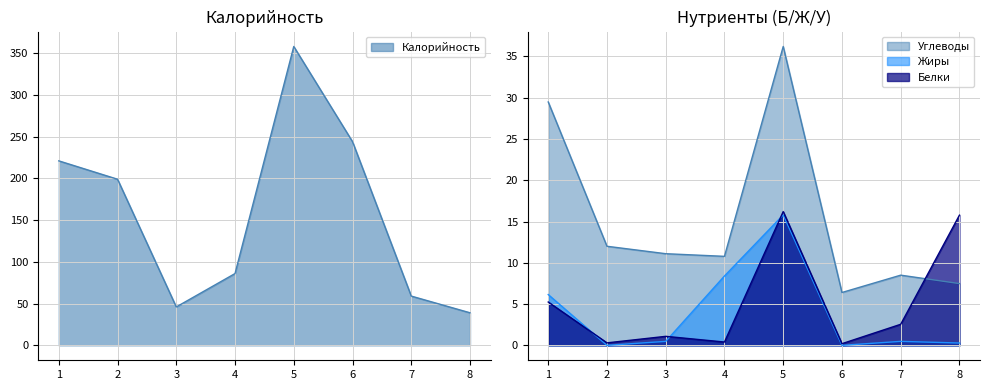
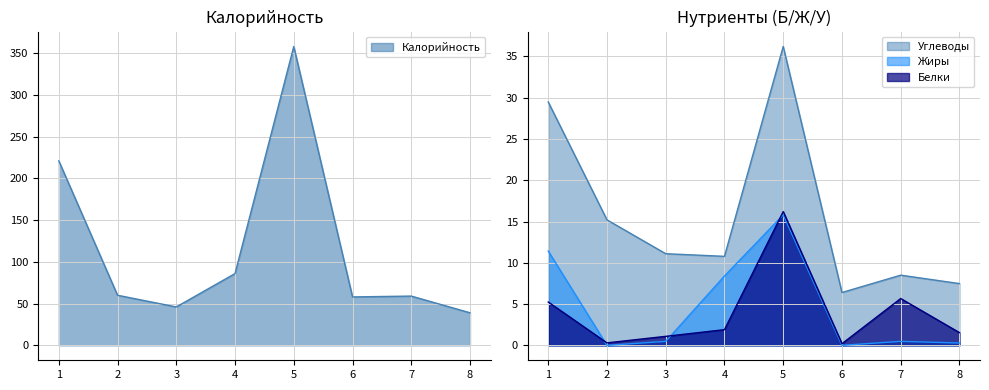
Калорийность, 2: 200 -> 60
Калорийность, 6: 240 -> 60
Нутриенты (Б/Ж/У), Жиры, 1: 6 -> 11
Нутриенты (Б/Ж/У), Углеводы, 2: 12 -> 15
Нутриенты (Б/Ж/У), Белки, 4: 0 -> 2
Нутриенты (Б/Ж/У), Белки, 7: 3 -> 6
Нутриенты (Б/Ж/У), Белки, 8: 16 -> 2
